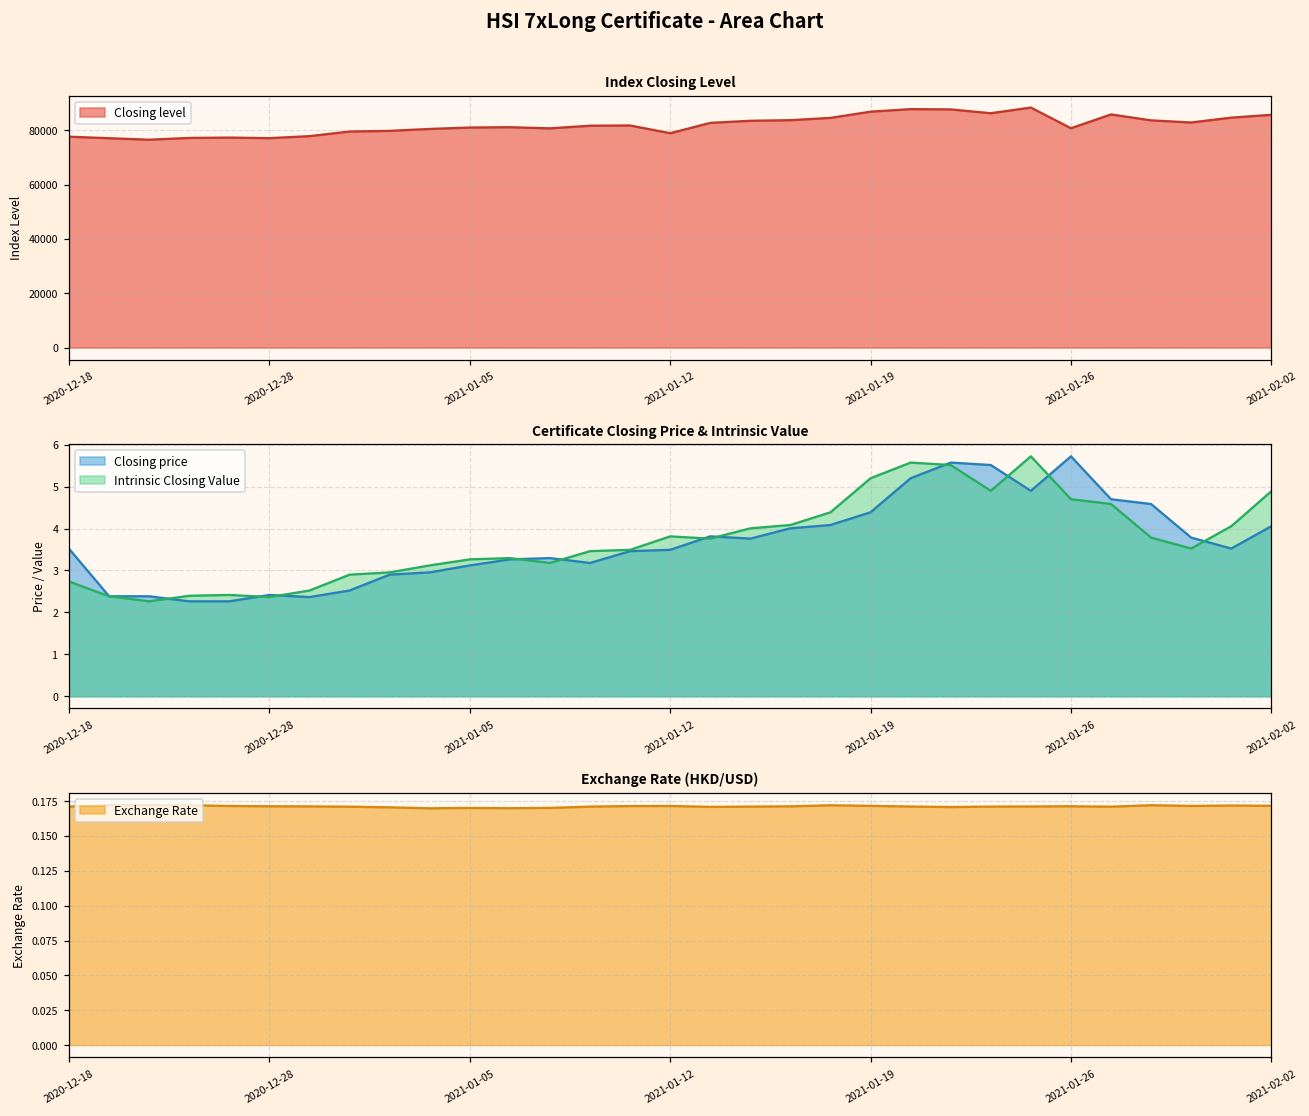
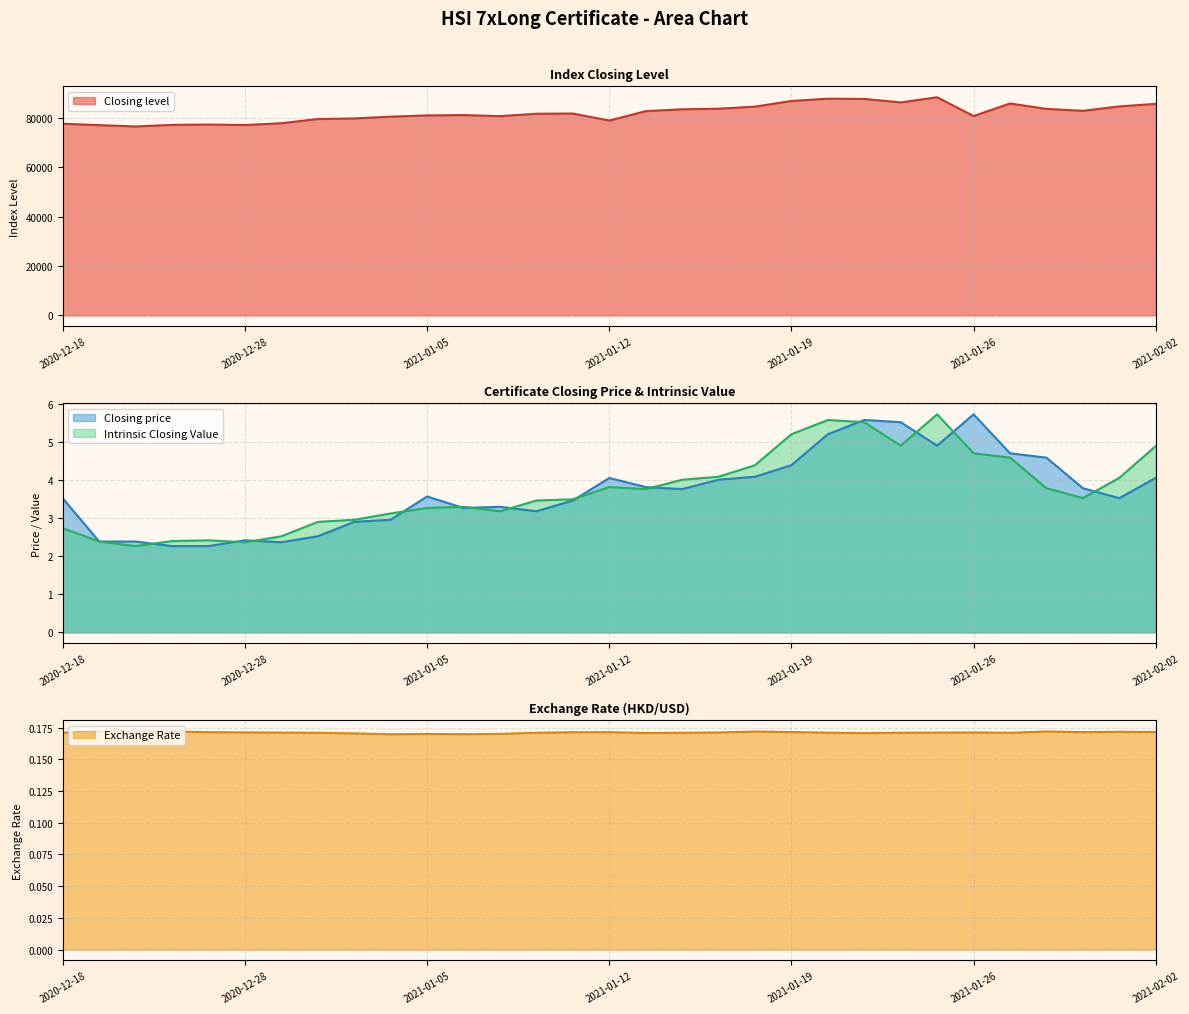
Certificate Closing Price & Intrinsic Value, Closing price, 2021-01-05: 3.1 -> 3.6
Certificate Closing Price & Intrinsic Value, Closing price, 2021-01-12: 3.5 -> 4.1
